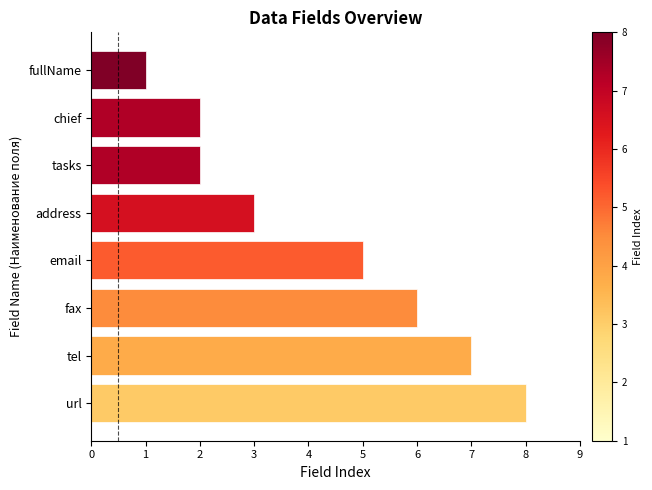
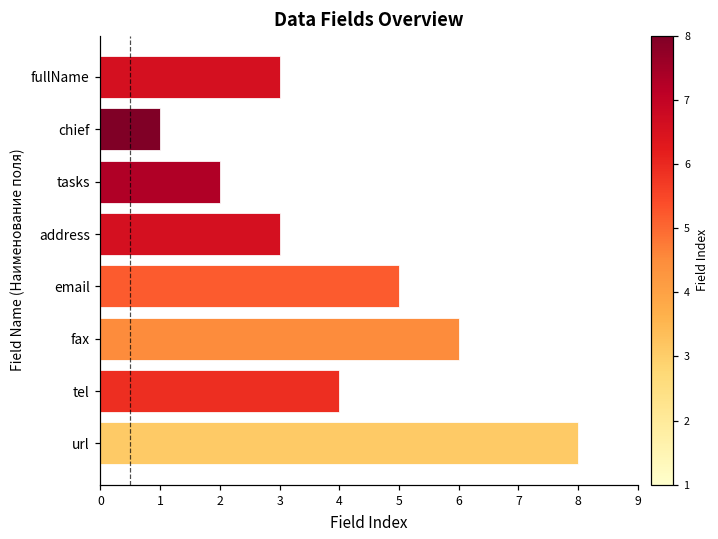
fullName: 1 -> 3
chief: 2 -> 1
tel: 7 -> 4
